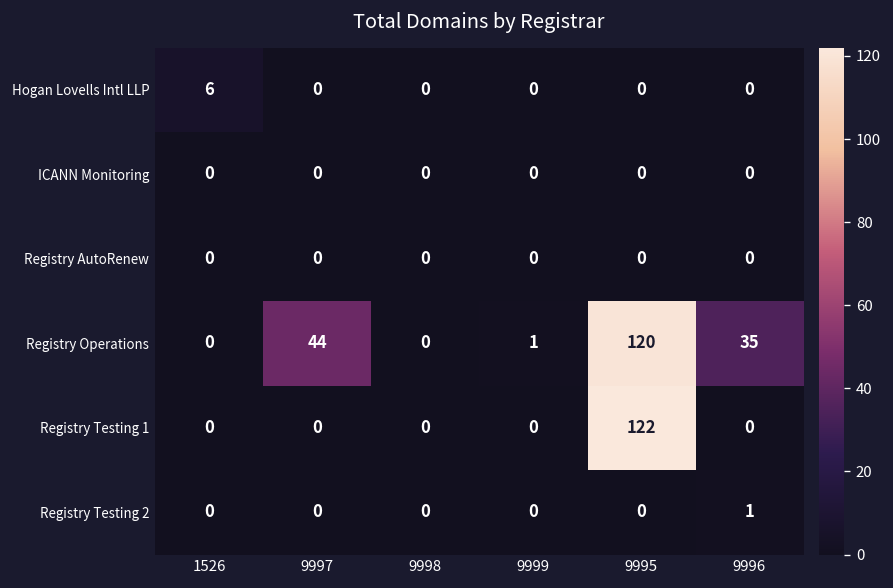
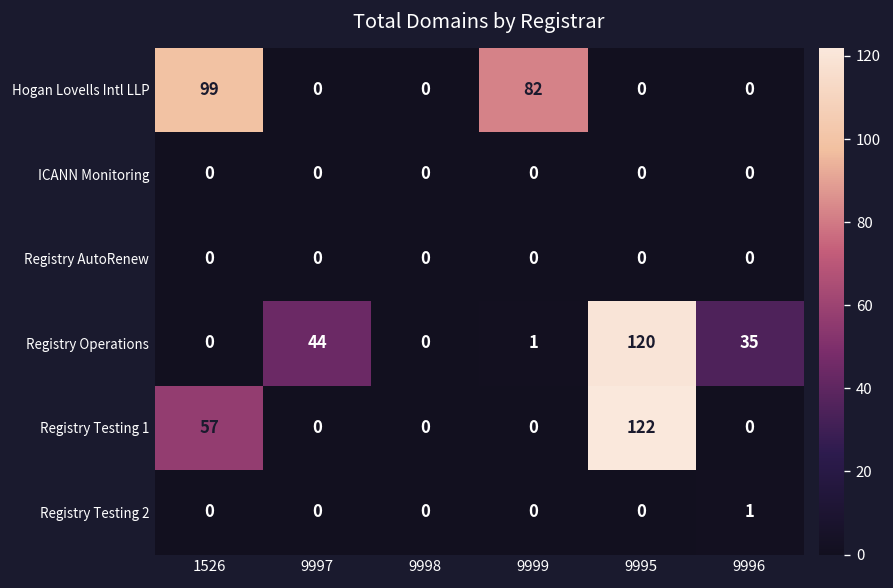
Hogan Lovells Intl LLP, 1526: 6 -> 99
Hogan Lovells Intl LLP, 9999: 0 -> 82
Registry Testing 1, 1526: 0 -> 57
